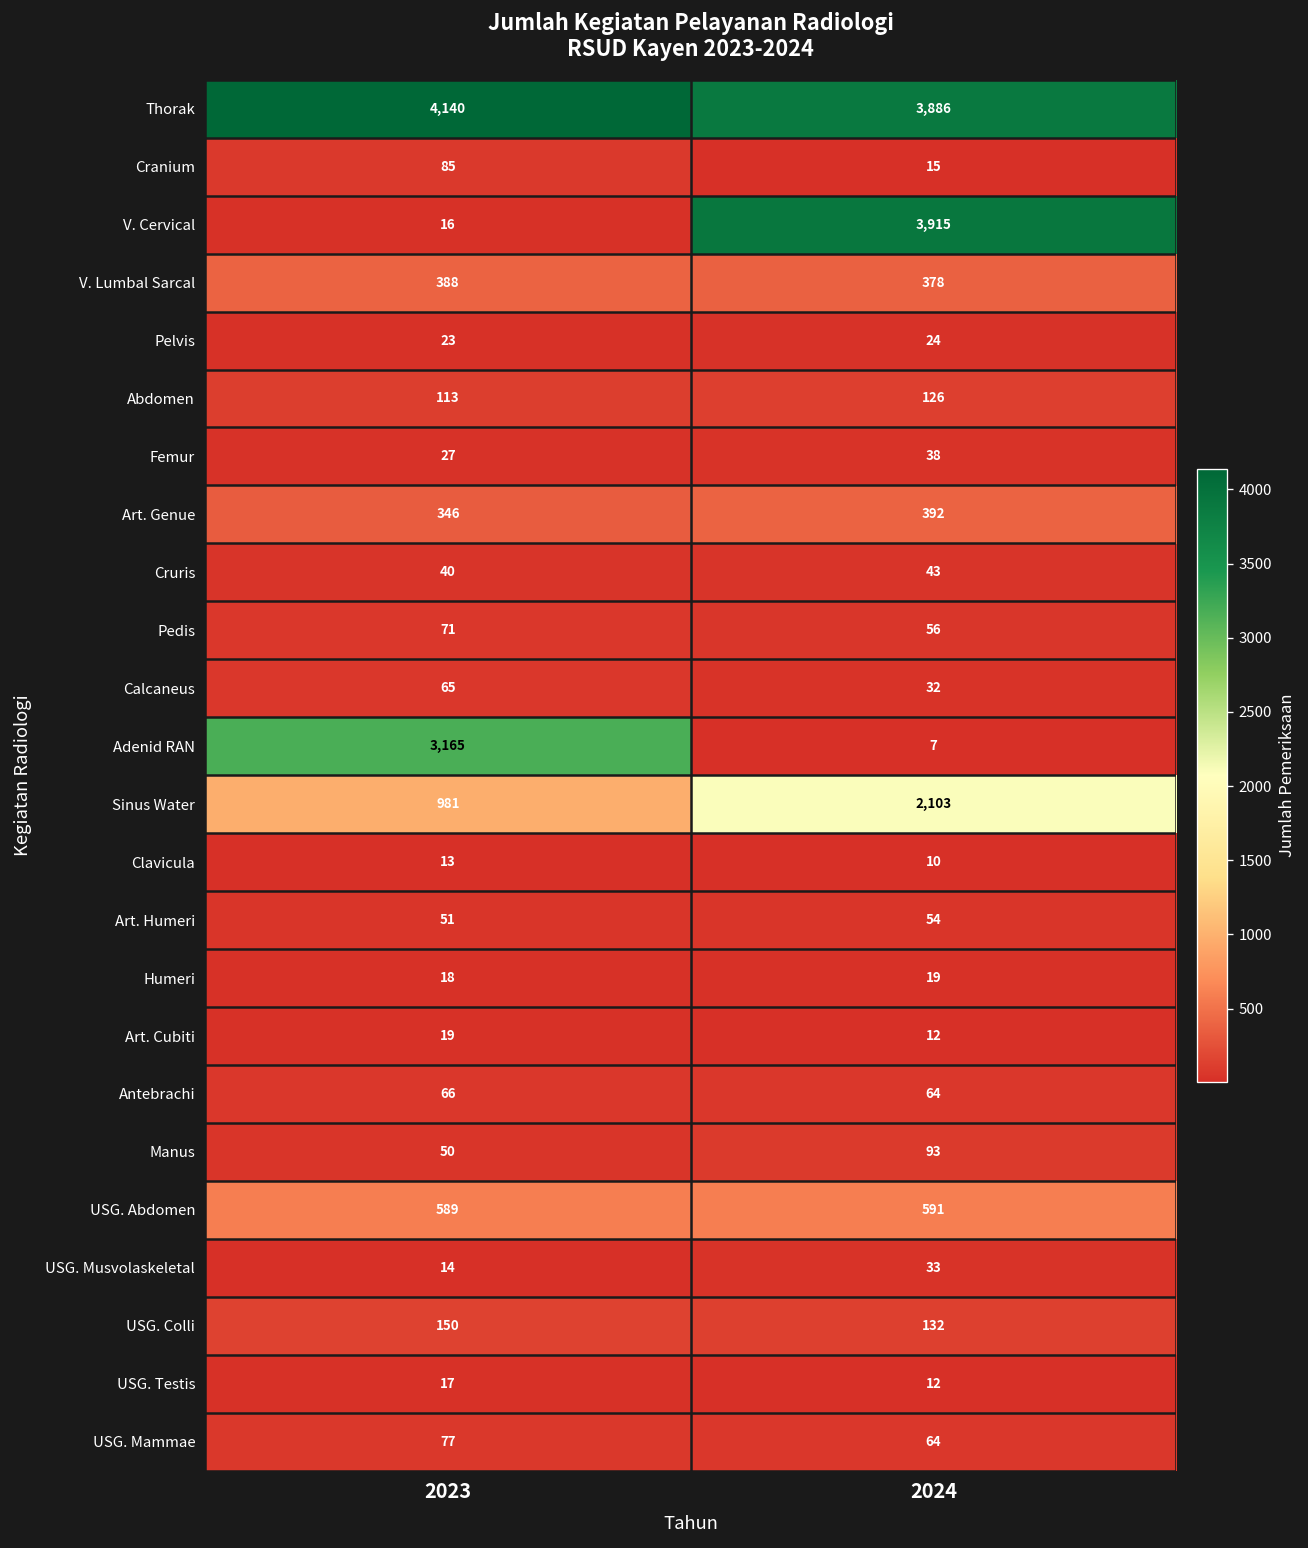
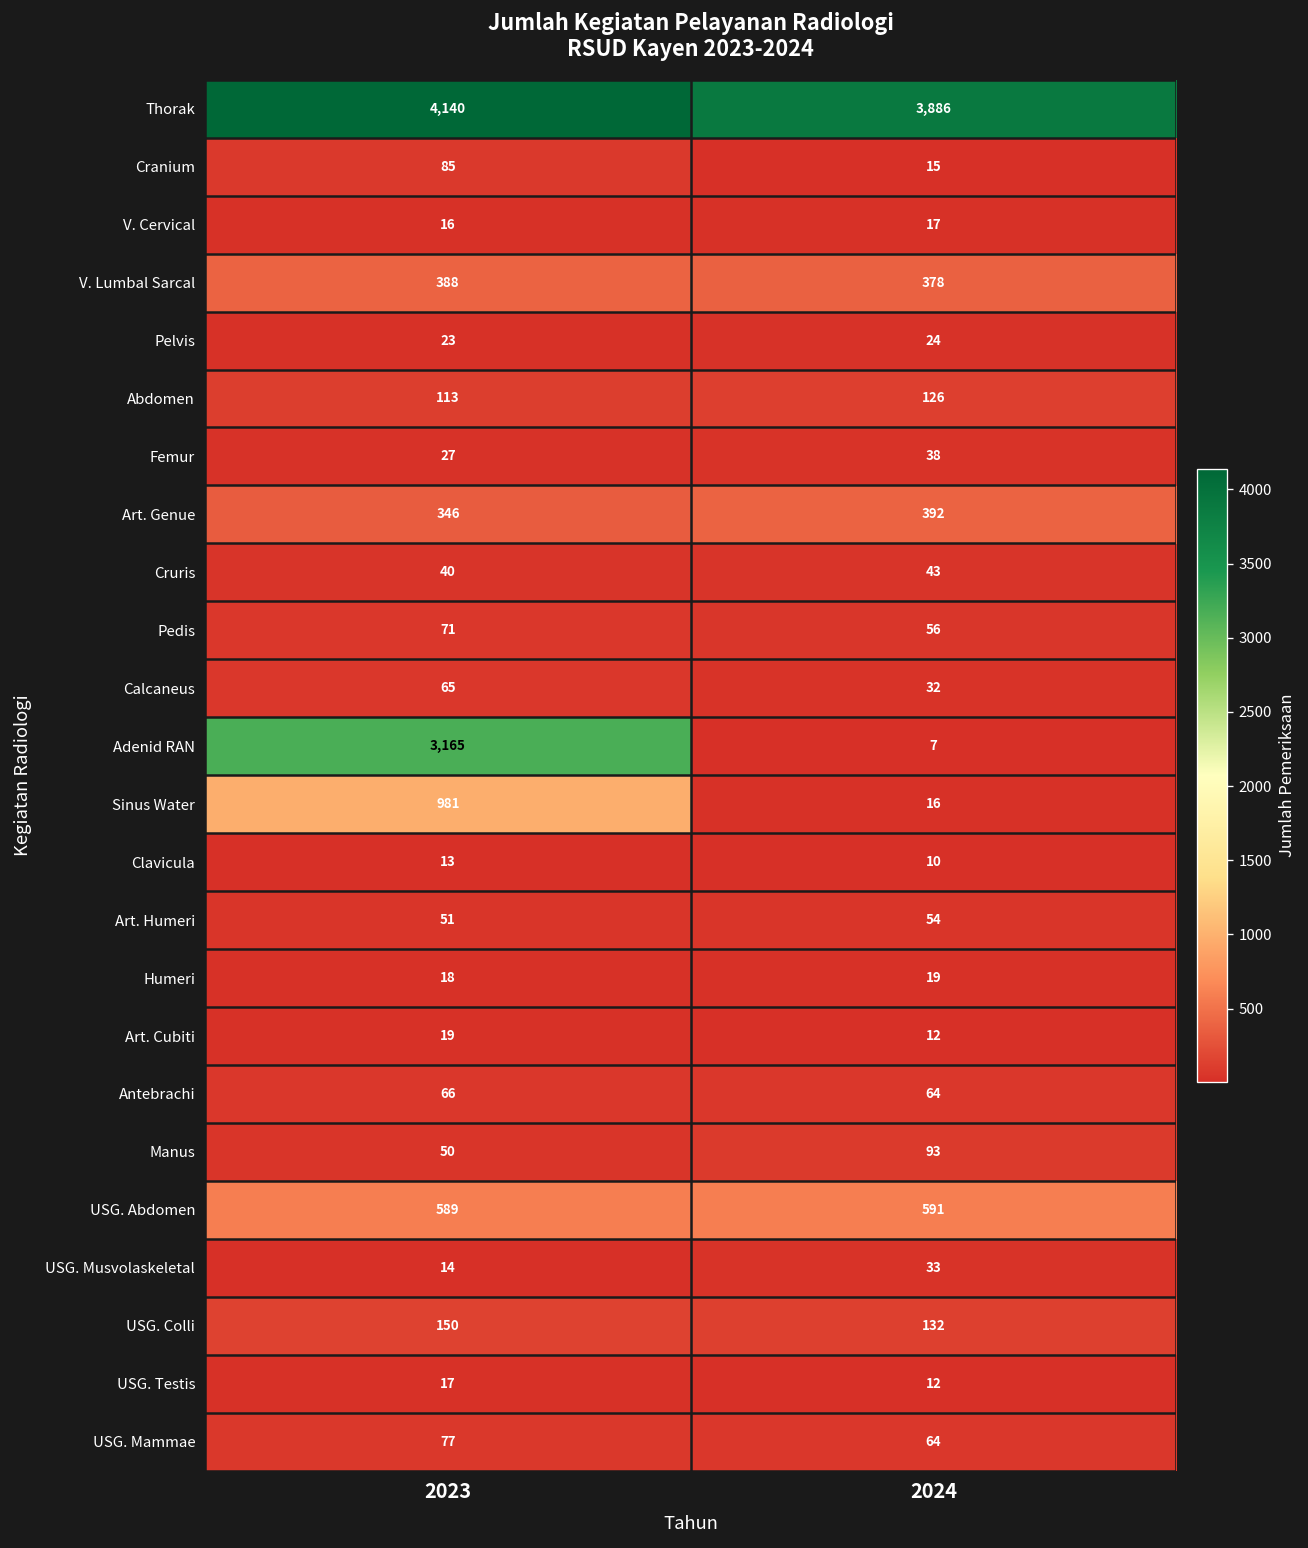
V. Cervical, 2024: 3,915 -> 17
Sinus Water, 2024: 2,103 -> 16
